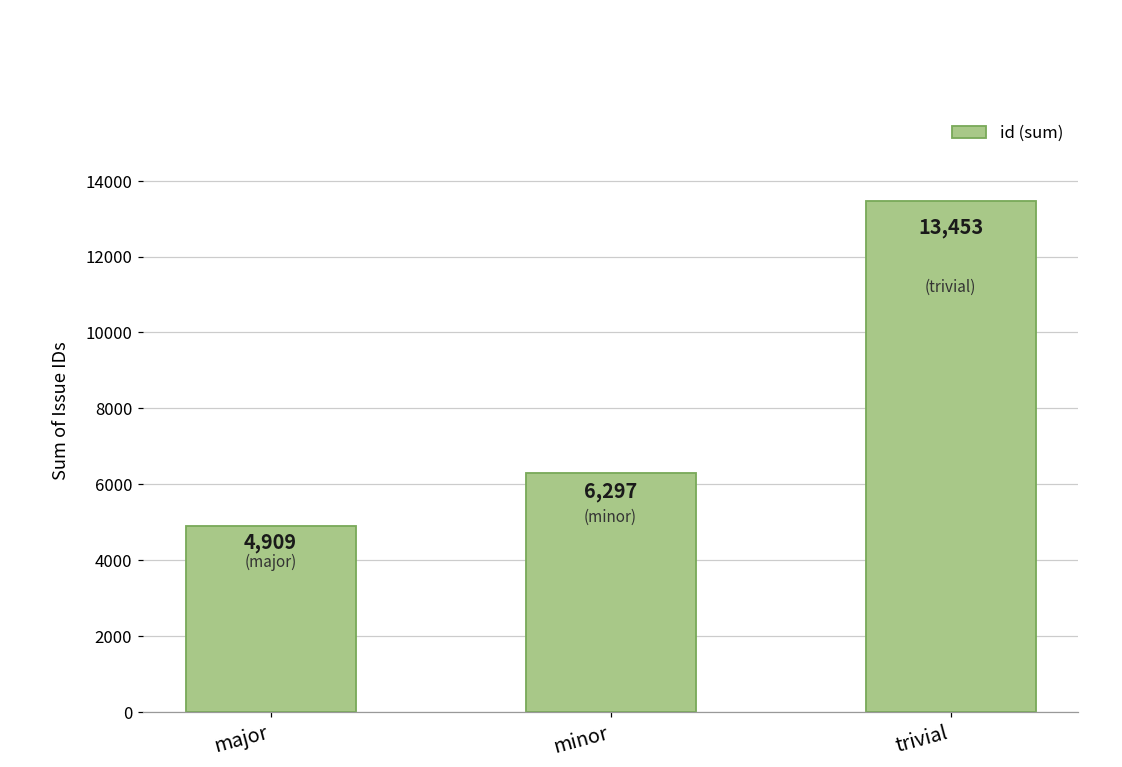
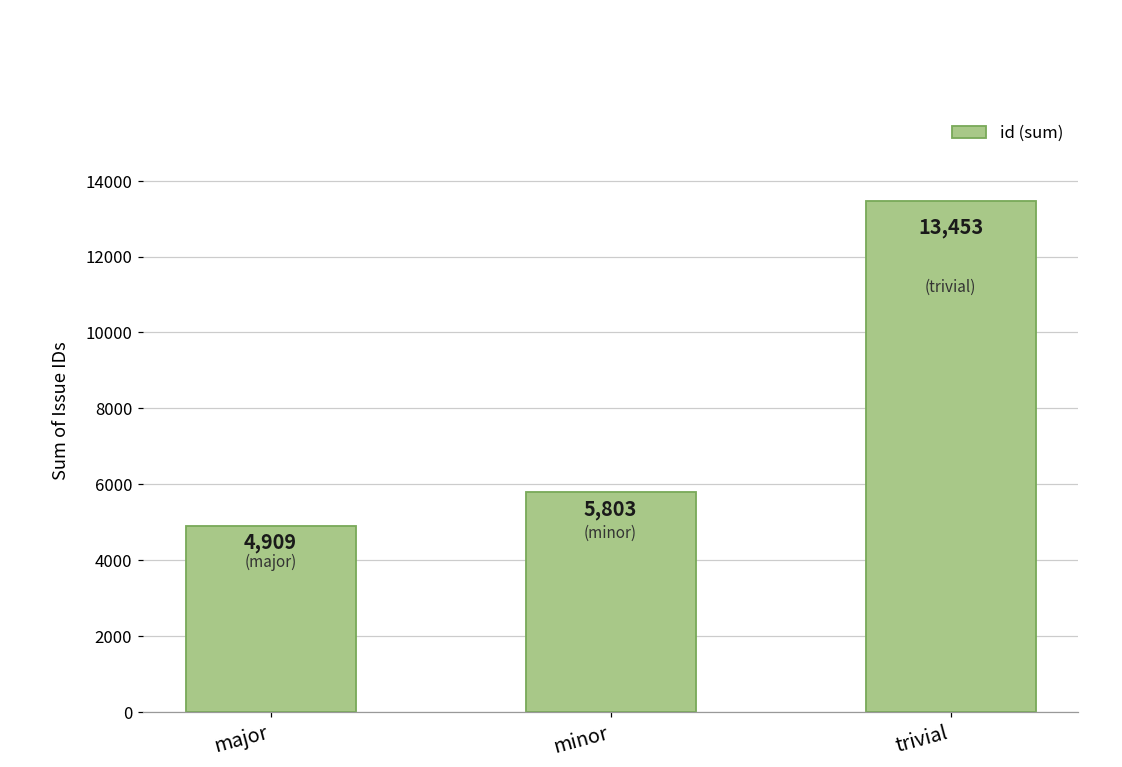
minor: 6,297 -> 5,803
